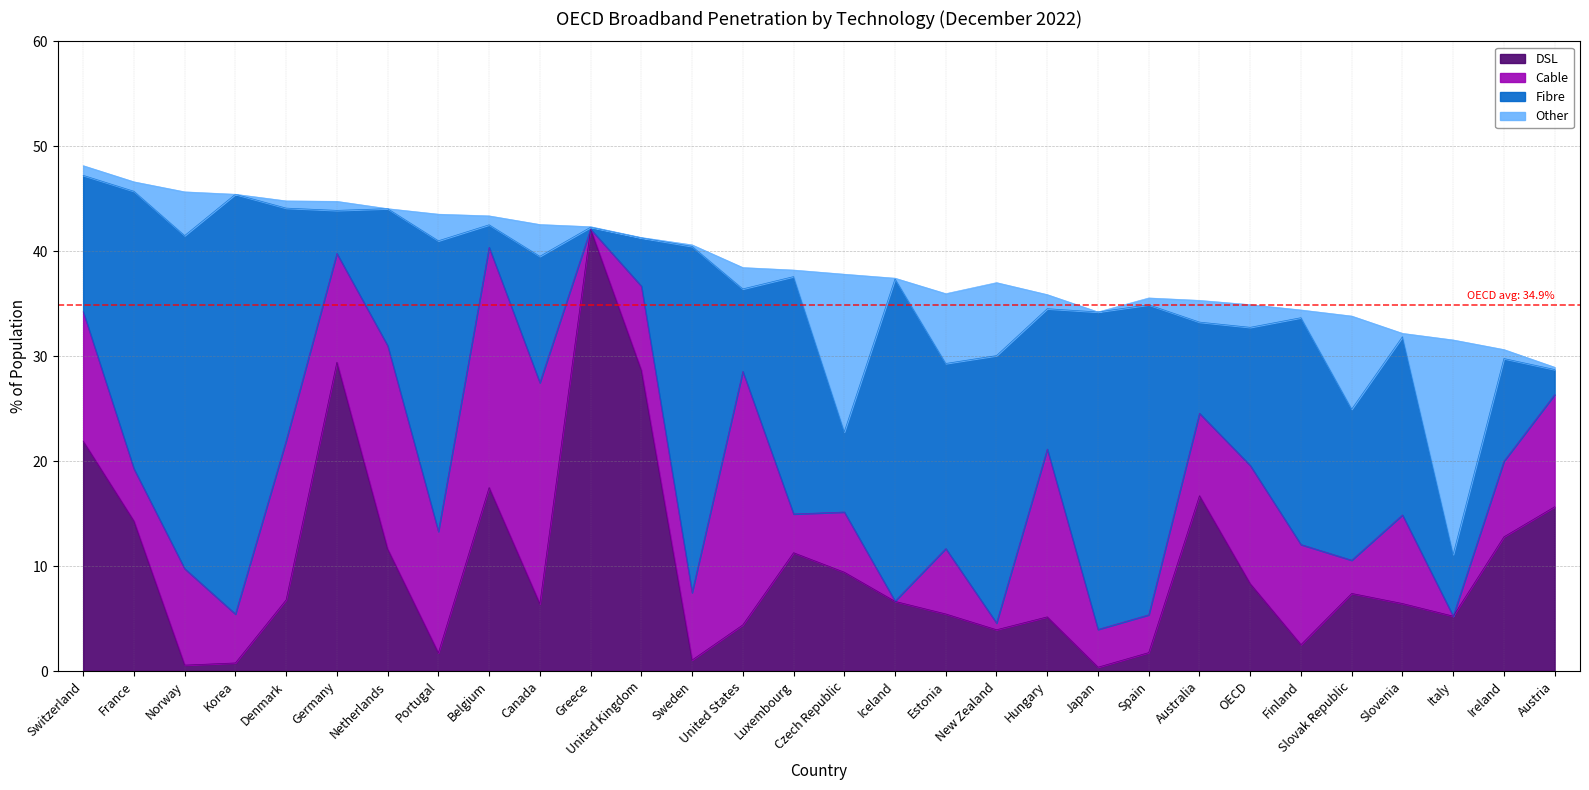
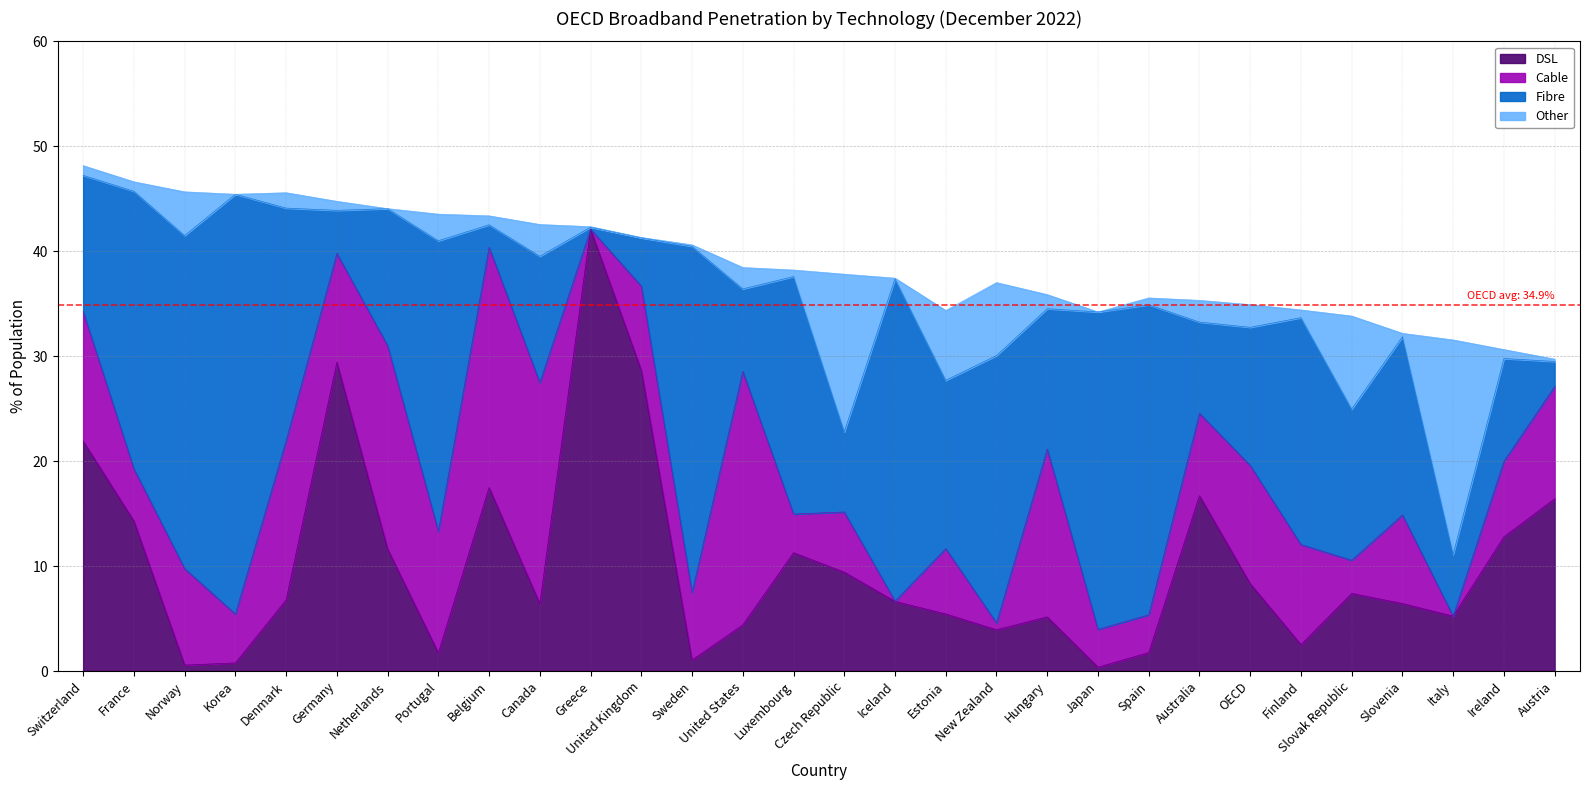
Other, Denmark: 0.7 -> 1.5
Fibre, Estonia: 17.6 -> 16.0
DSL, Austria: 15.7 -> 16.4
